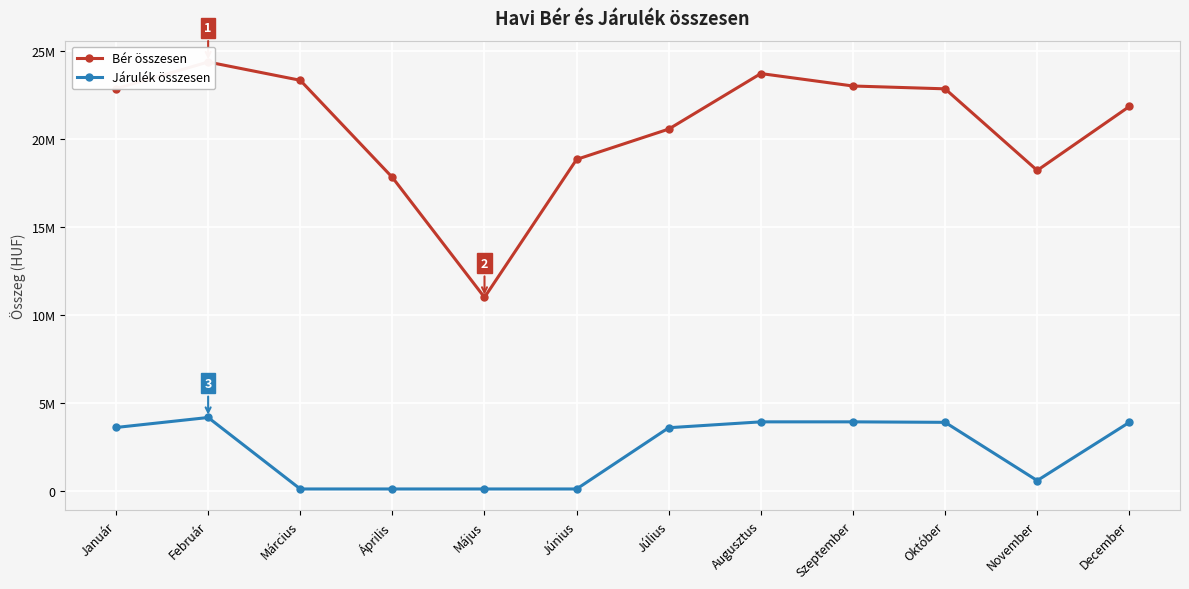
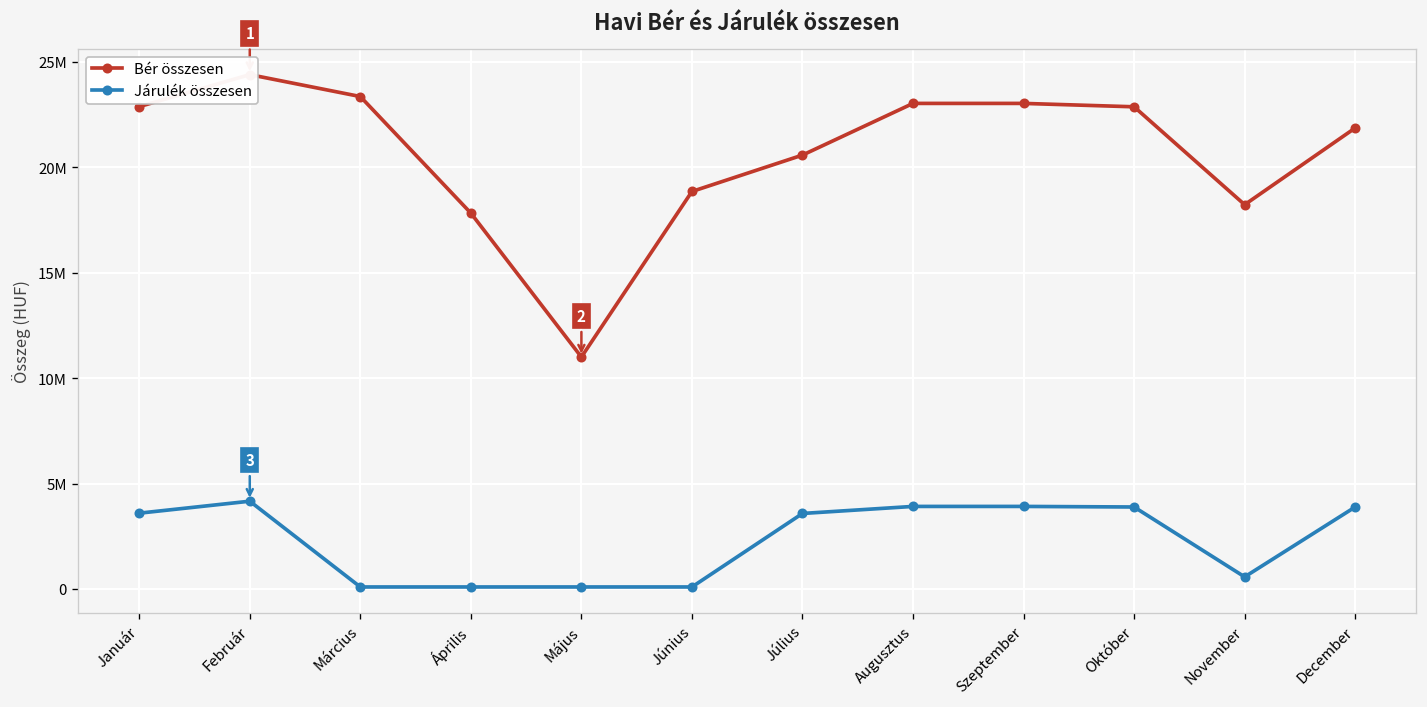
Bér összesen, Augusztus: 23700000 -> 23000000
